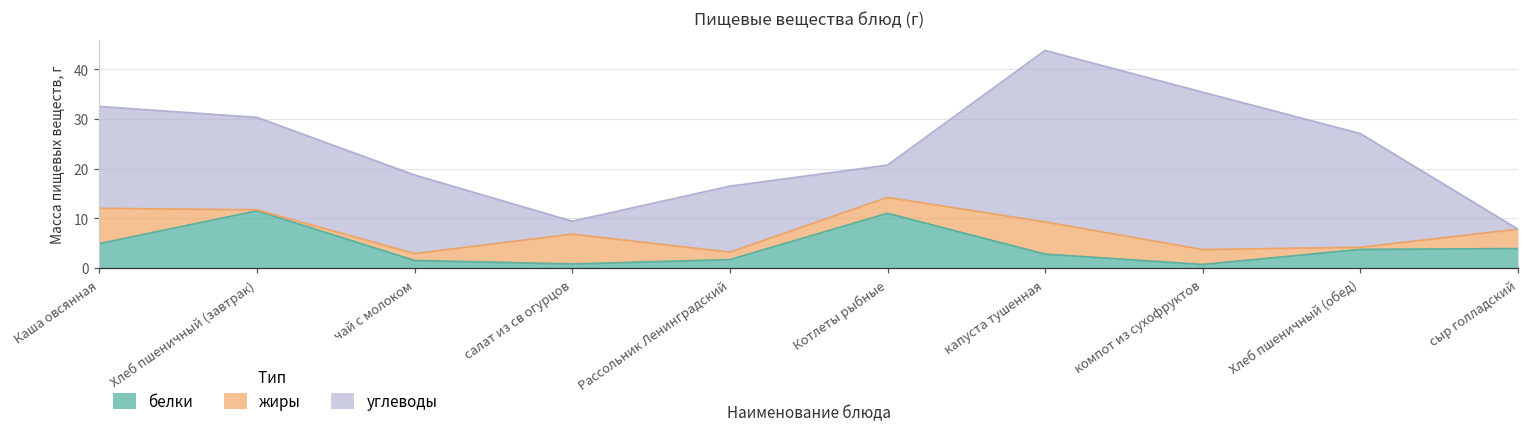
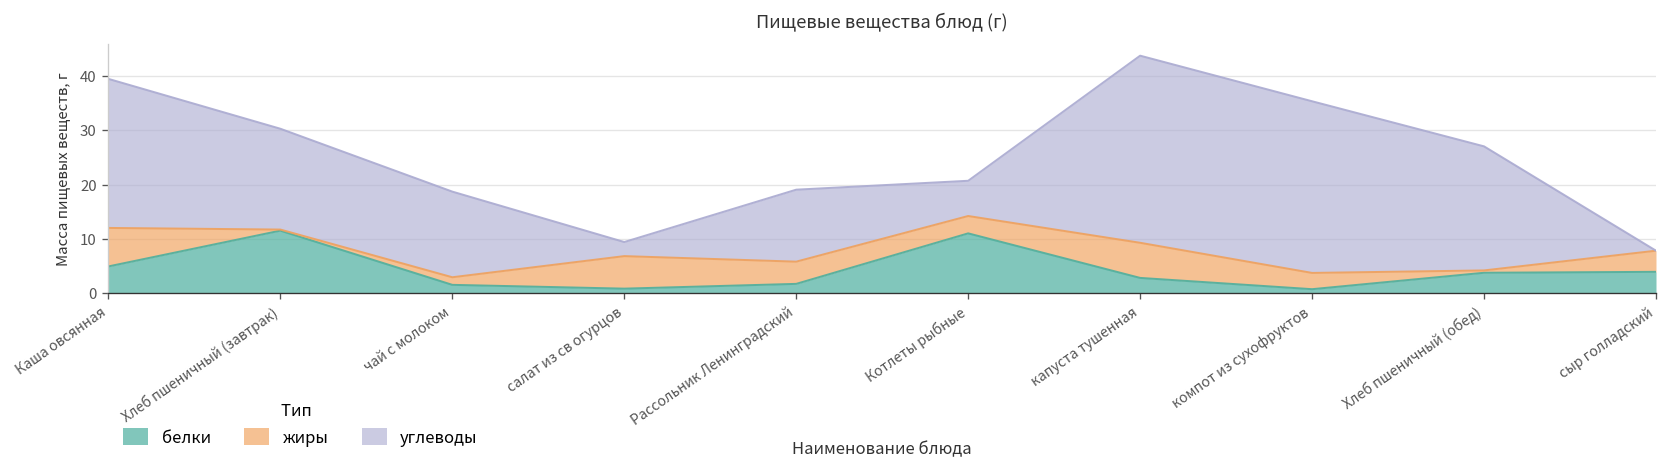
углеводы, Каша овсянная: 21 -> 28
жиры, Рассольник Ленинградский: 1 -> 4
